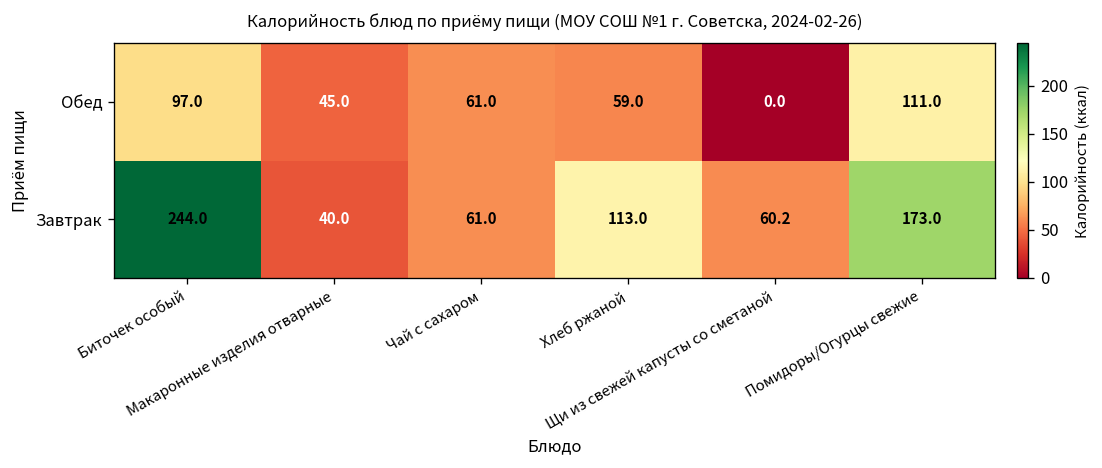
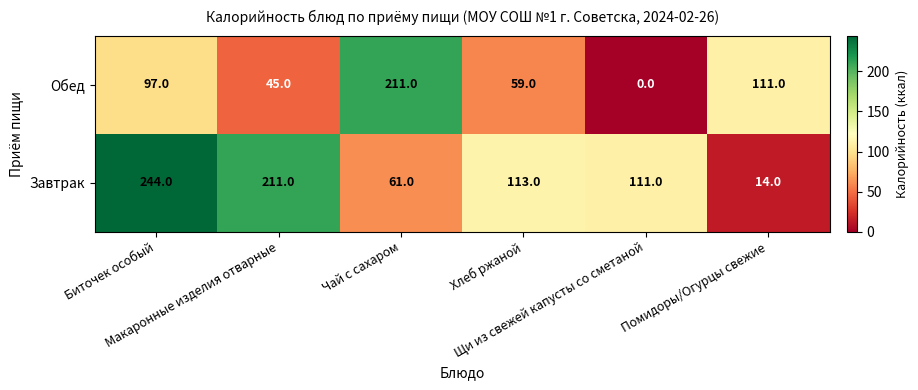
Обед, Чай с сахаром: 61.0 -> 211.0
Завтрак, Макаронные изделия отварные: 40.0 -> 211.0
Завтрак, Щи из свежей капусты со сметаной: 60.2 -> 111.0
Завтрак, Помидоры/Огурцы свежие: 173.0 -> 14.0
